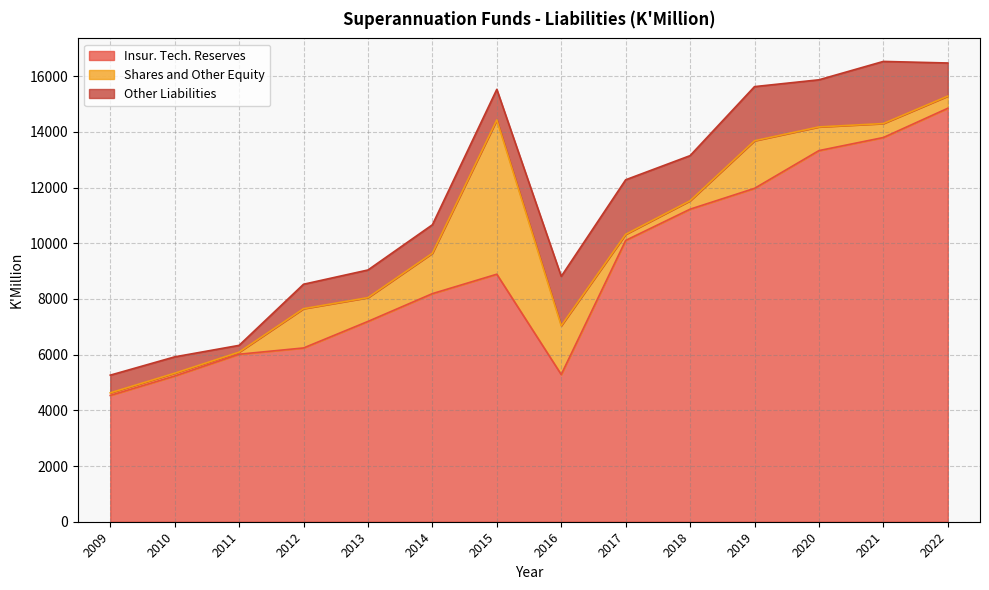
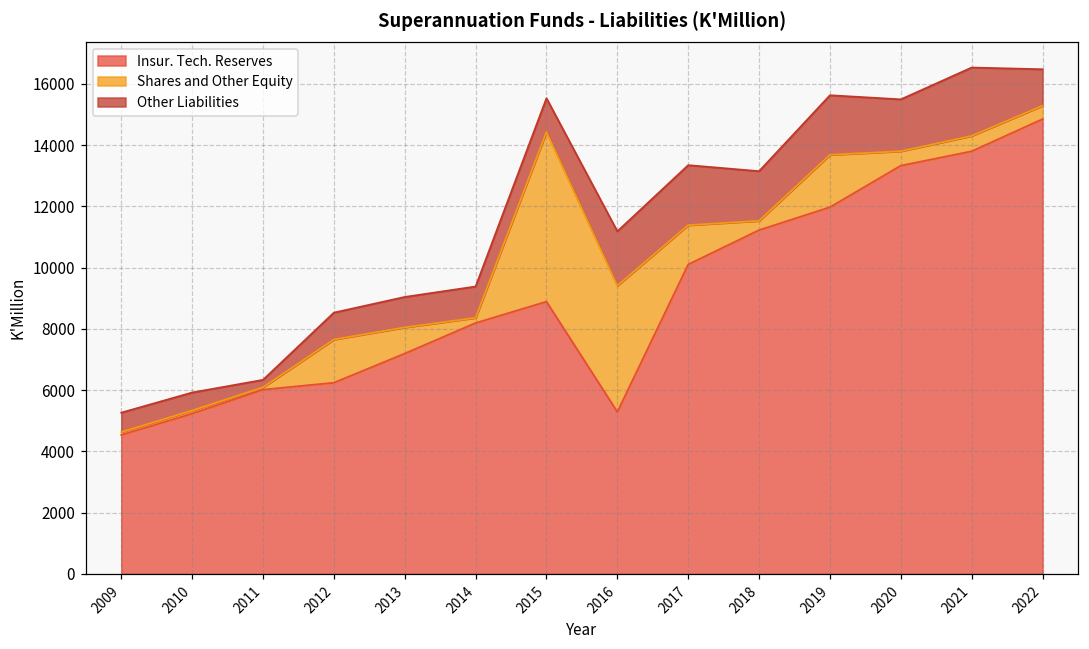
Shares and Other Equity, 2014: 1500 -> 200
Shares and Other Equity, 2016: 1800 -> 4100
Shares and Other Equity, 2017: 200 -> 1300
Shares and Other Equity, 2020: 900 -> 500
